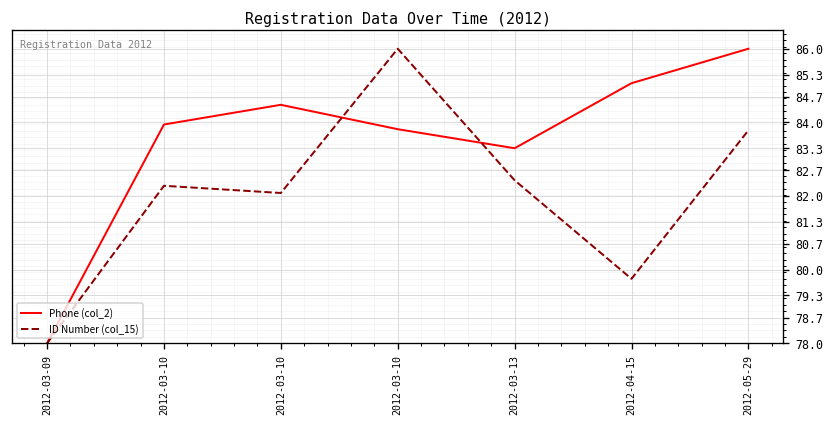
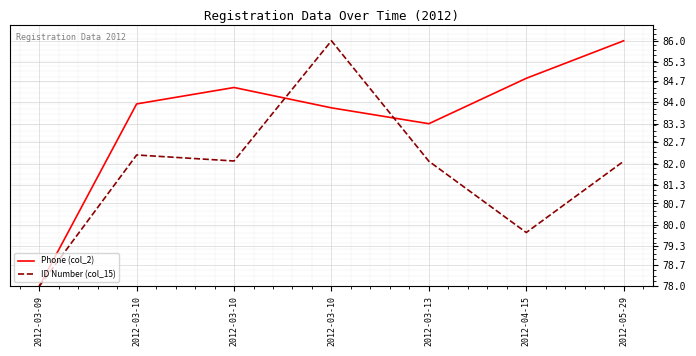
ID Number (col_15), 2012-03-13: 82.4 -> 82.1
Phone (col_2), 2012-04-15: 85.1 -> 84.8
ID Number (col_15), 2012-05-29: 83.8 -> 82.1
